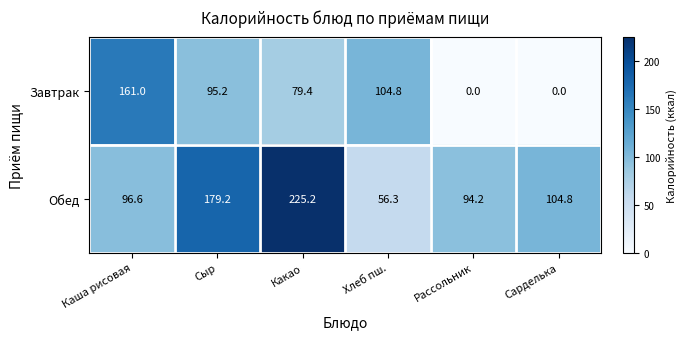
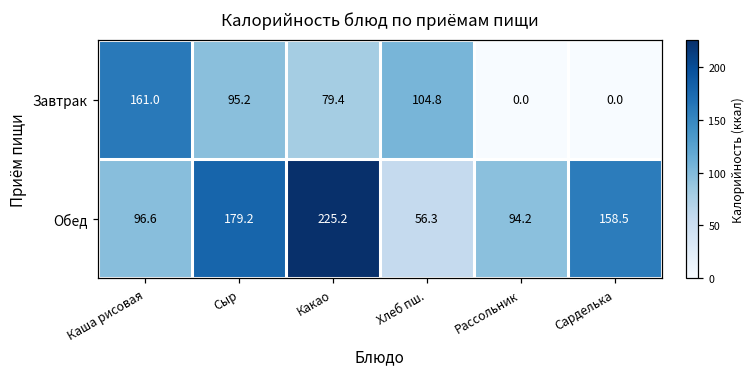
Обед, Сарделька: 104.8 -> 158.5
